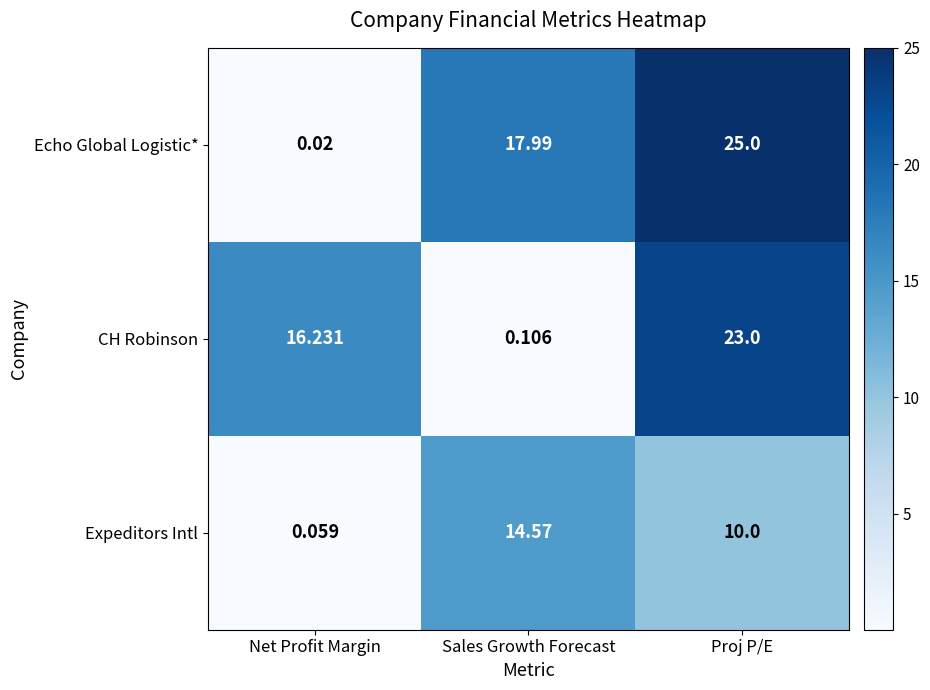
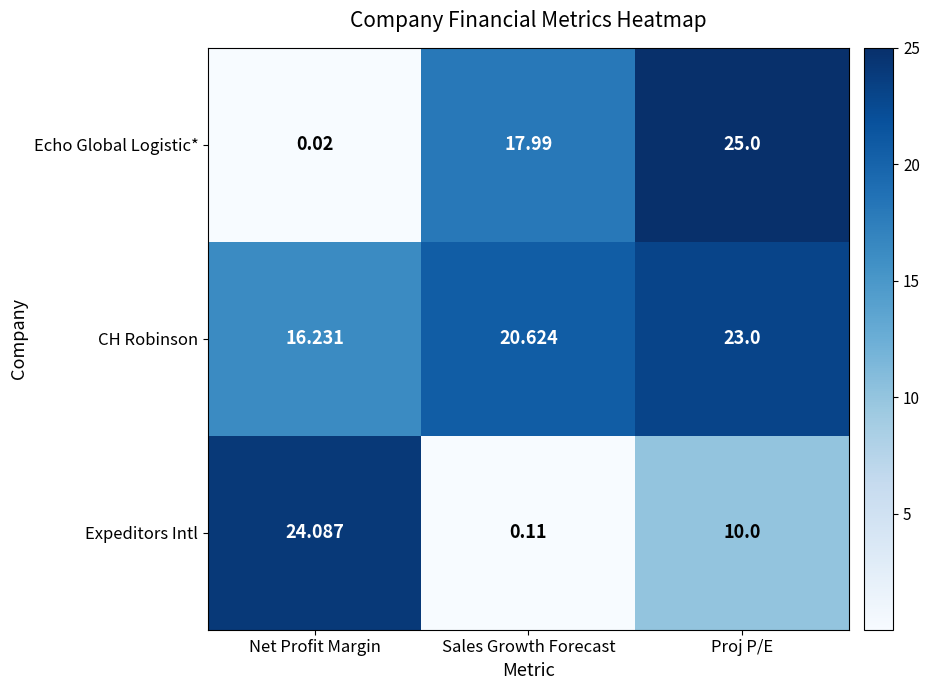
CH Robinson, Sales Growth Forecast: 0.106 -> 20.624
Expeditors Intl, Net Profit Margin: 0.059 -> 24.087
Expeditors Intl, Sales Growth Forecast: 14.57 -> 0.11
